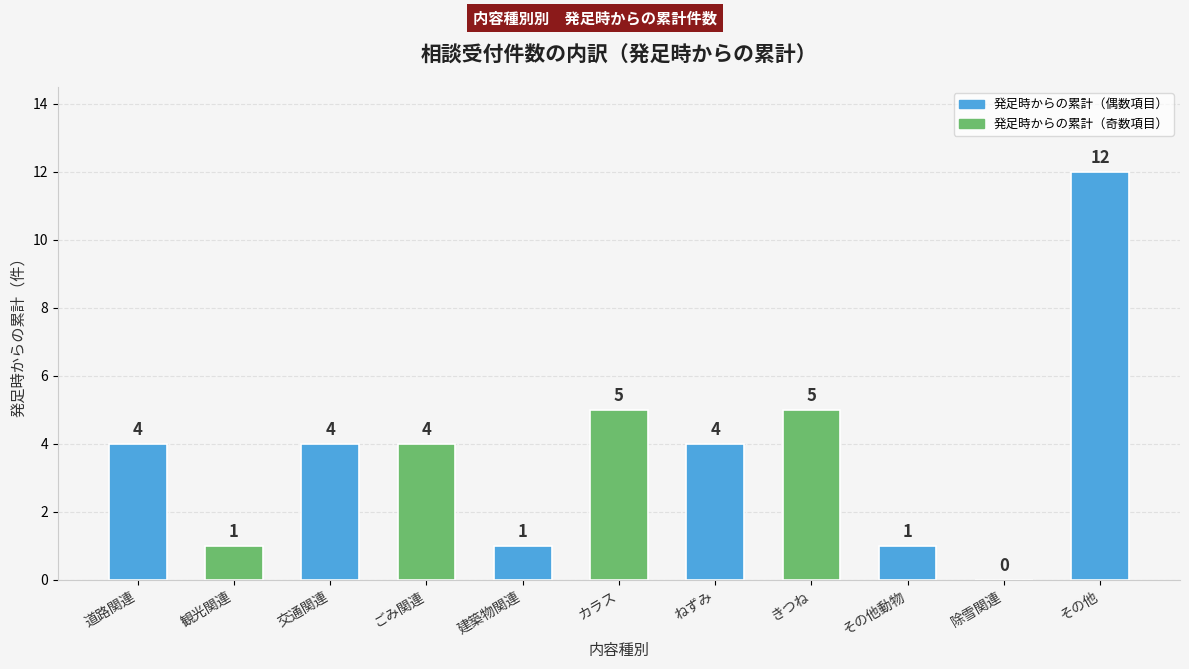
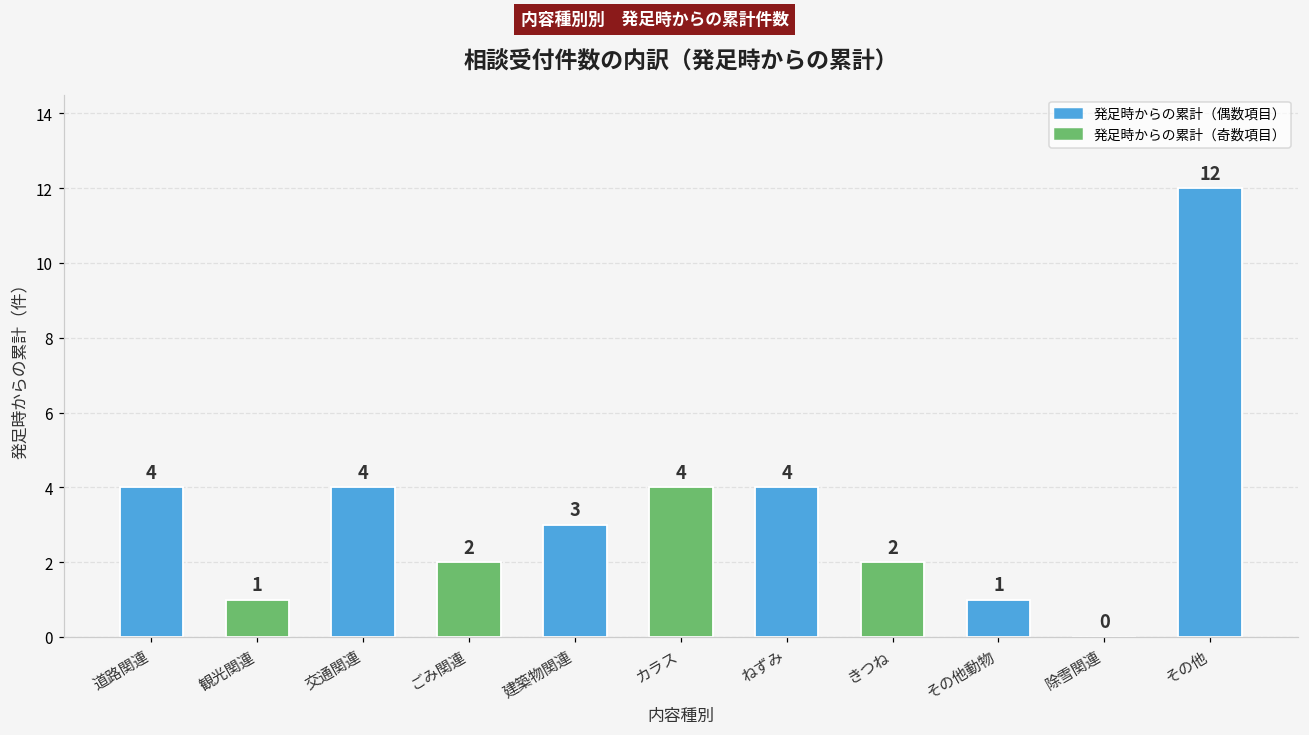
ごみ関連: 4 -> 2
建築物関連: 1 -> 3
カラス: 5 -> 4
きつね: 5 -> 2
